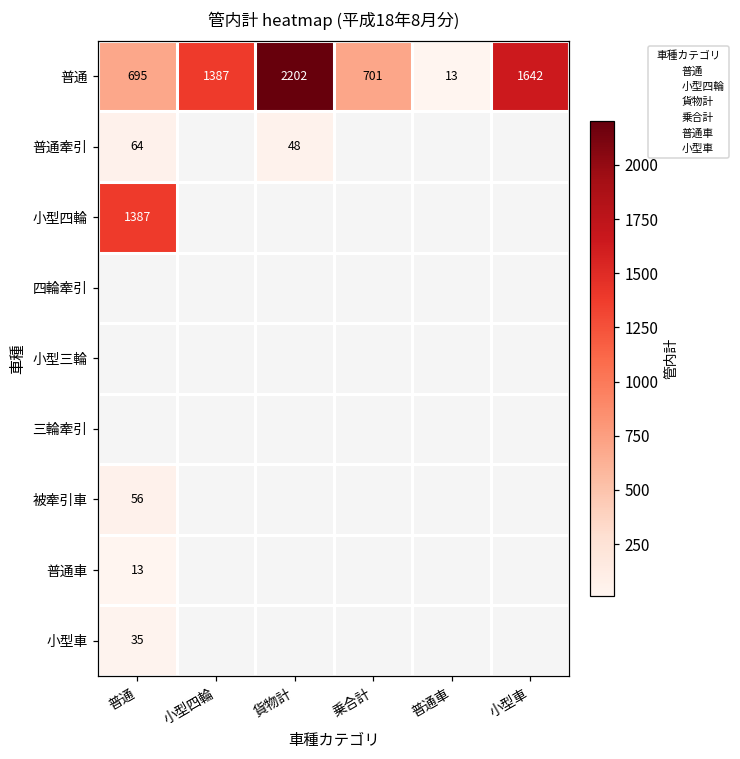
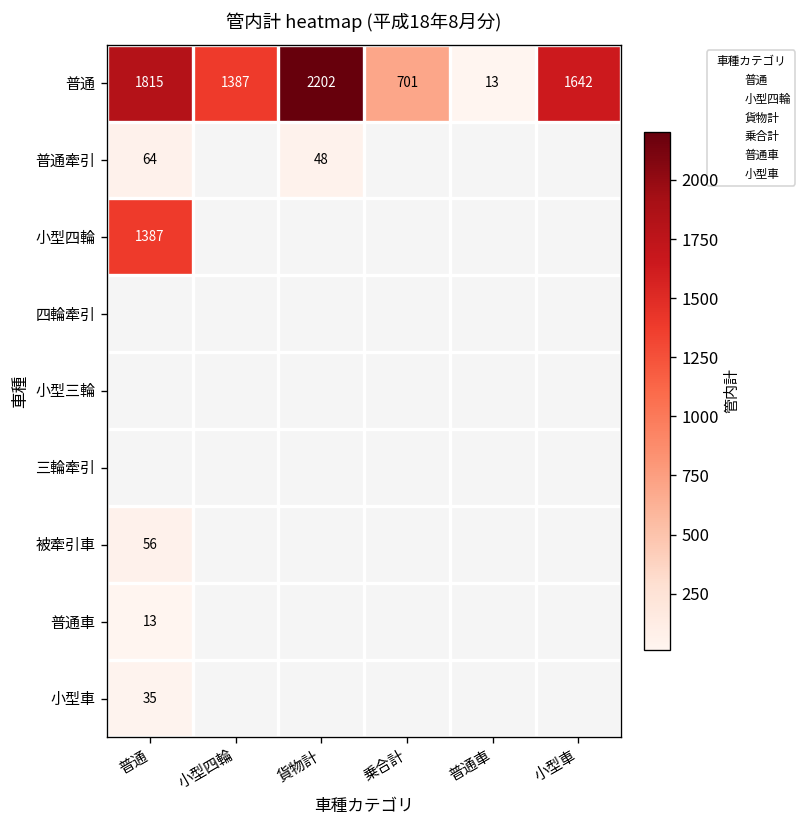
普通, 普通: 695 -> 1815
